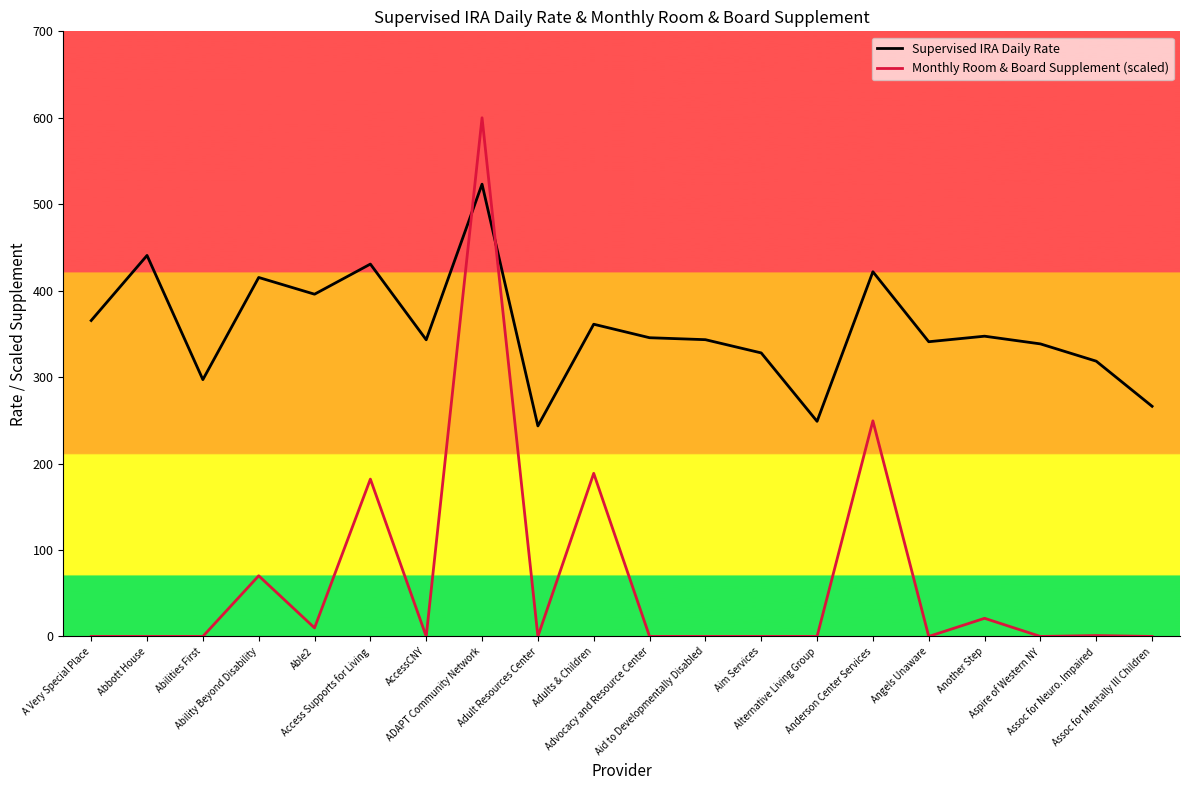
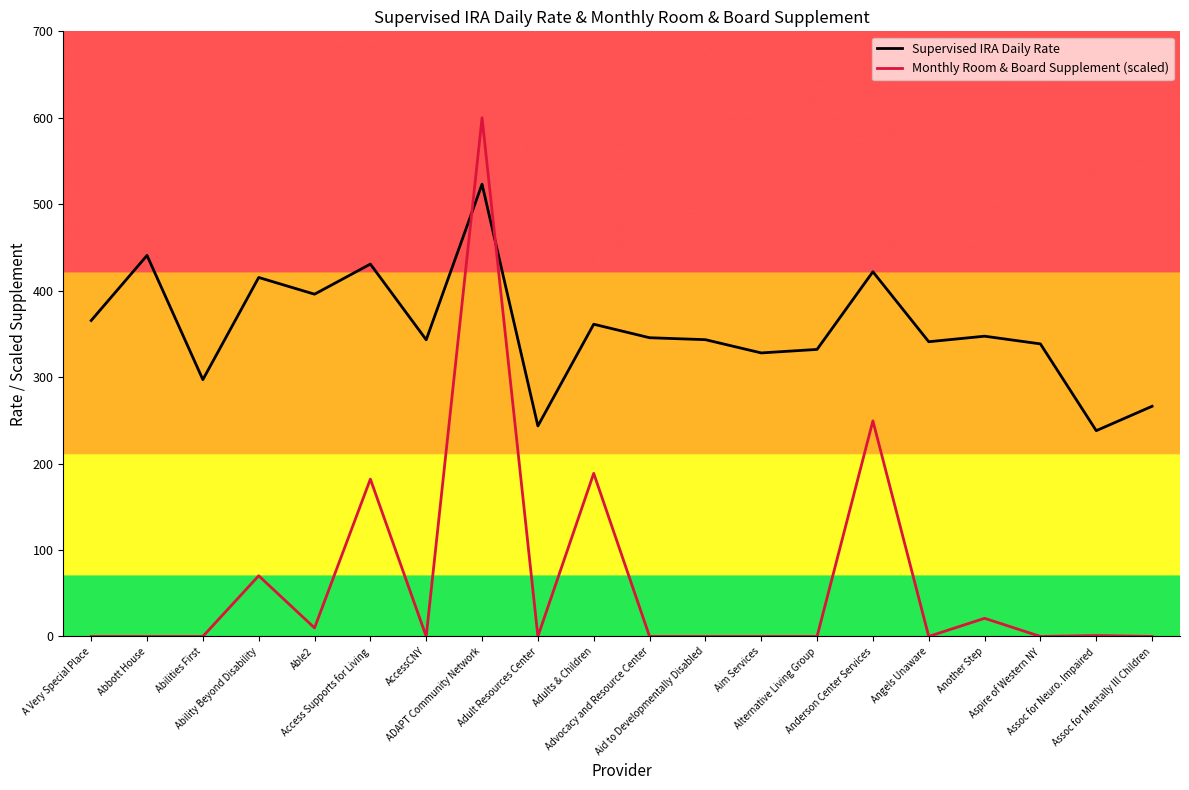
Supervised IRA Daily Rate, Alternative Living Group: 250 -> 330
Supervised IRA Daily Rate, Assoc for Neuro. Impaired: 320 -> 240
